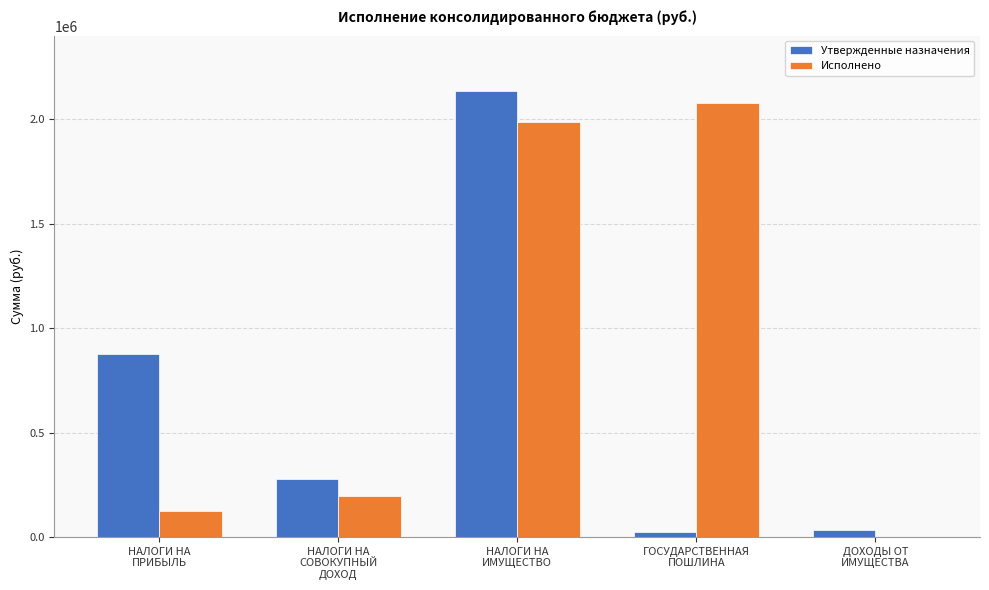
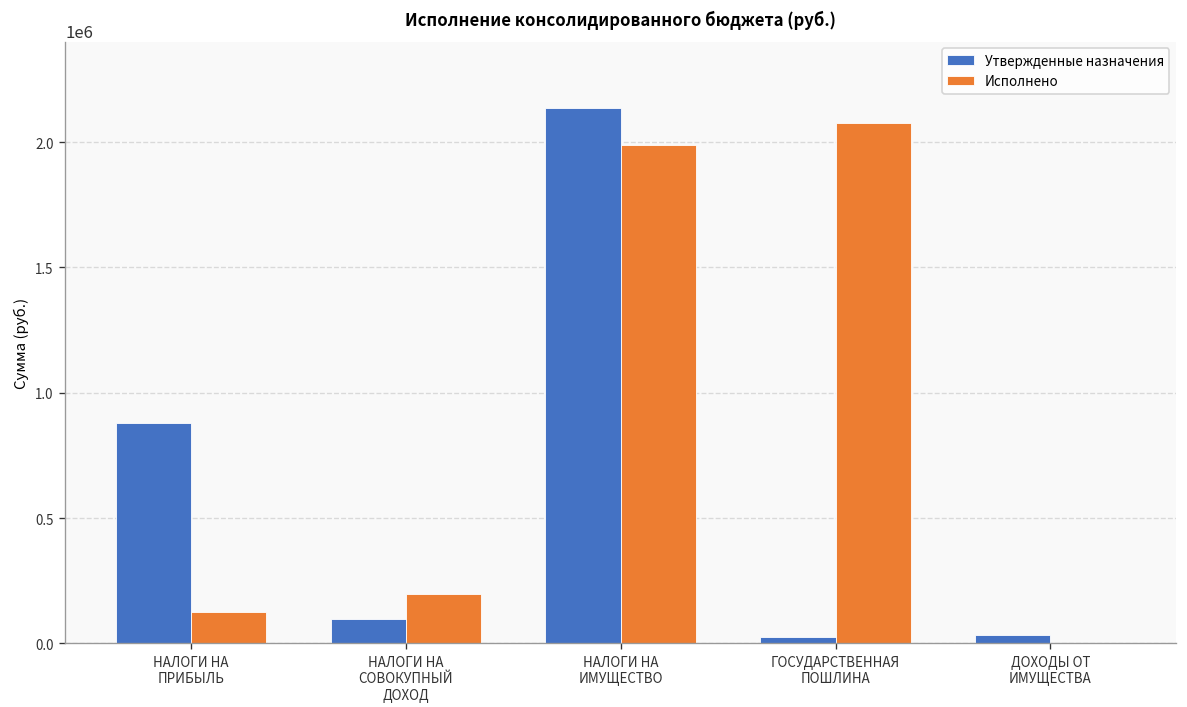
Утвержденные назначения, НАЛОГИ НА СОВОКУПНЫЙ ДОХОД: 280000 -> 100000
